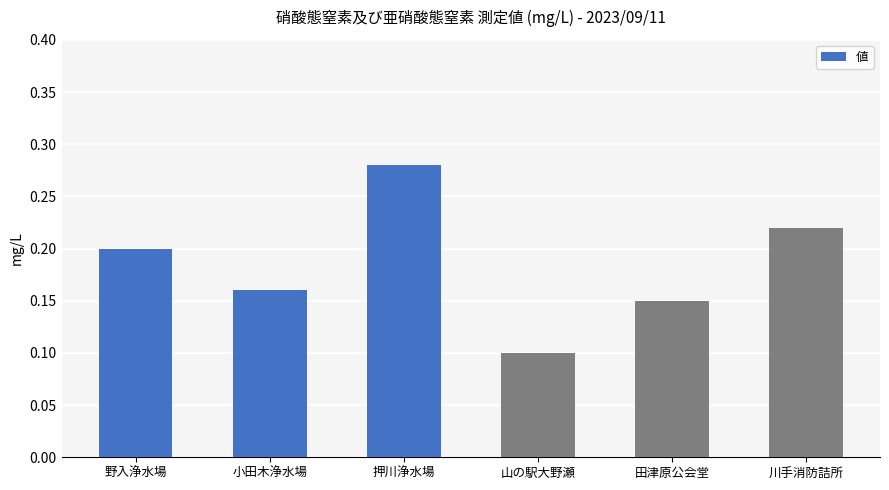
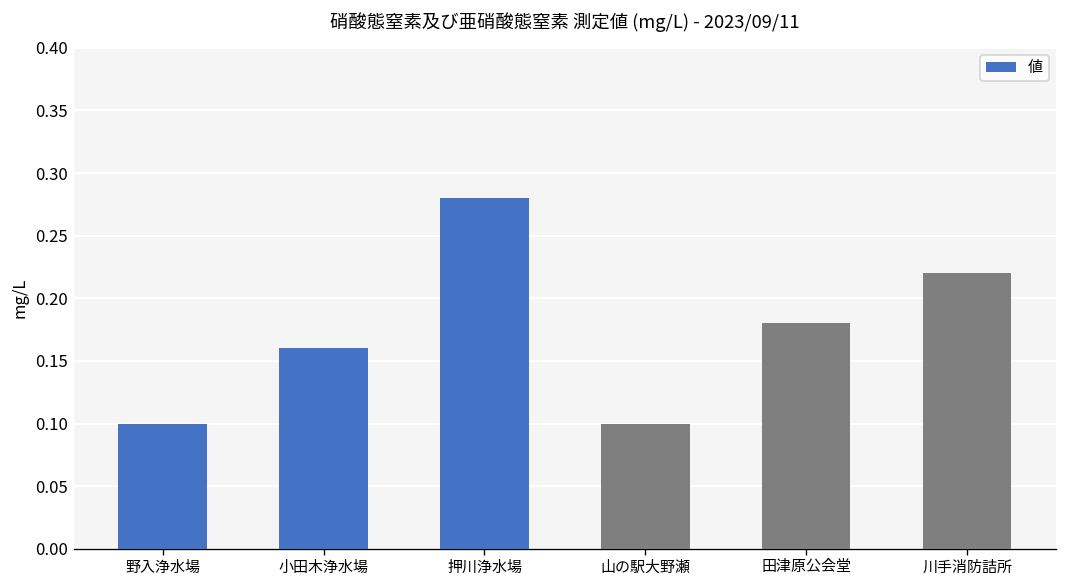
野入浄水場: 0.2 -> 0.1
田津原公会堂: 0.15 -> 0.18
